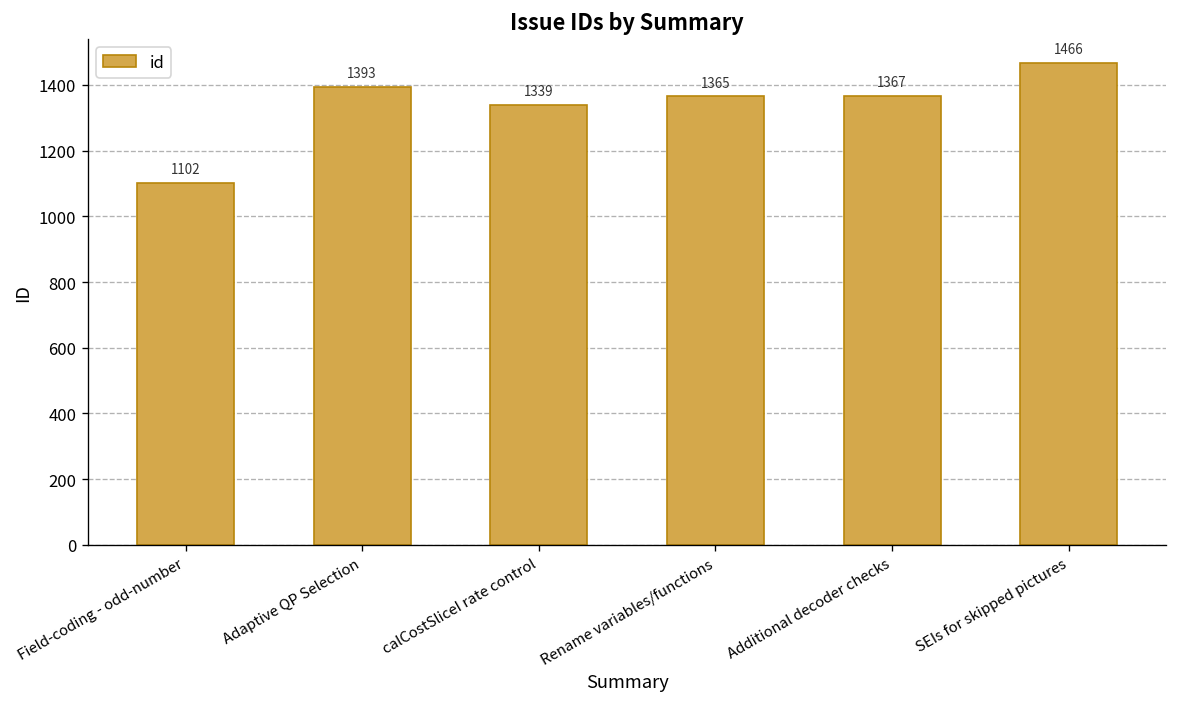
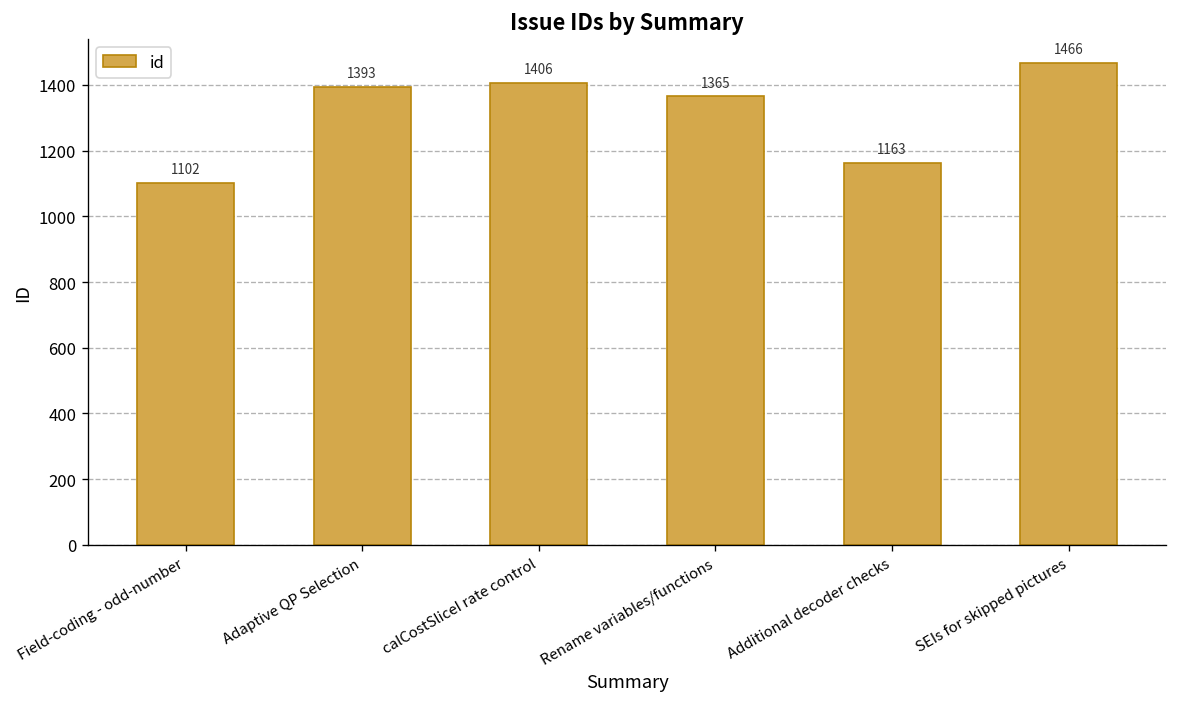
calCostSliceI rate control: 1339 -> 1406
Additional decoder checks: 1367 -> 1163
